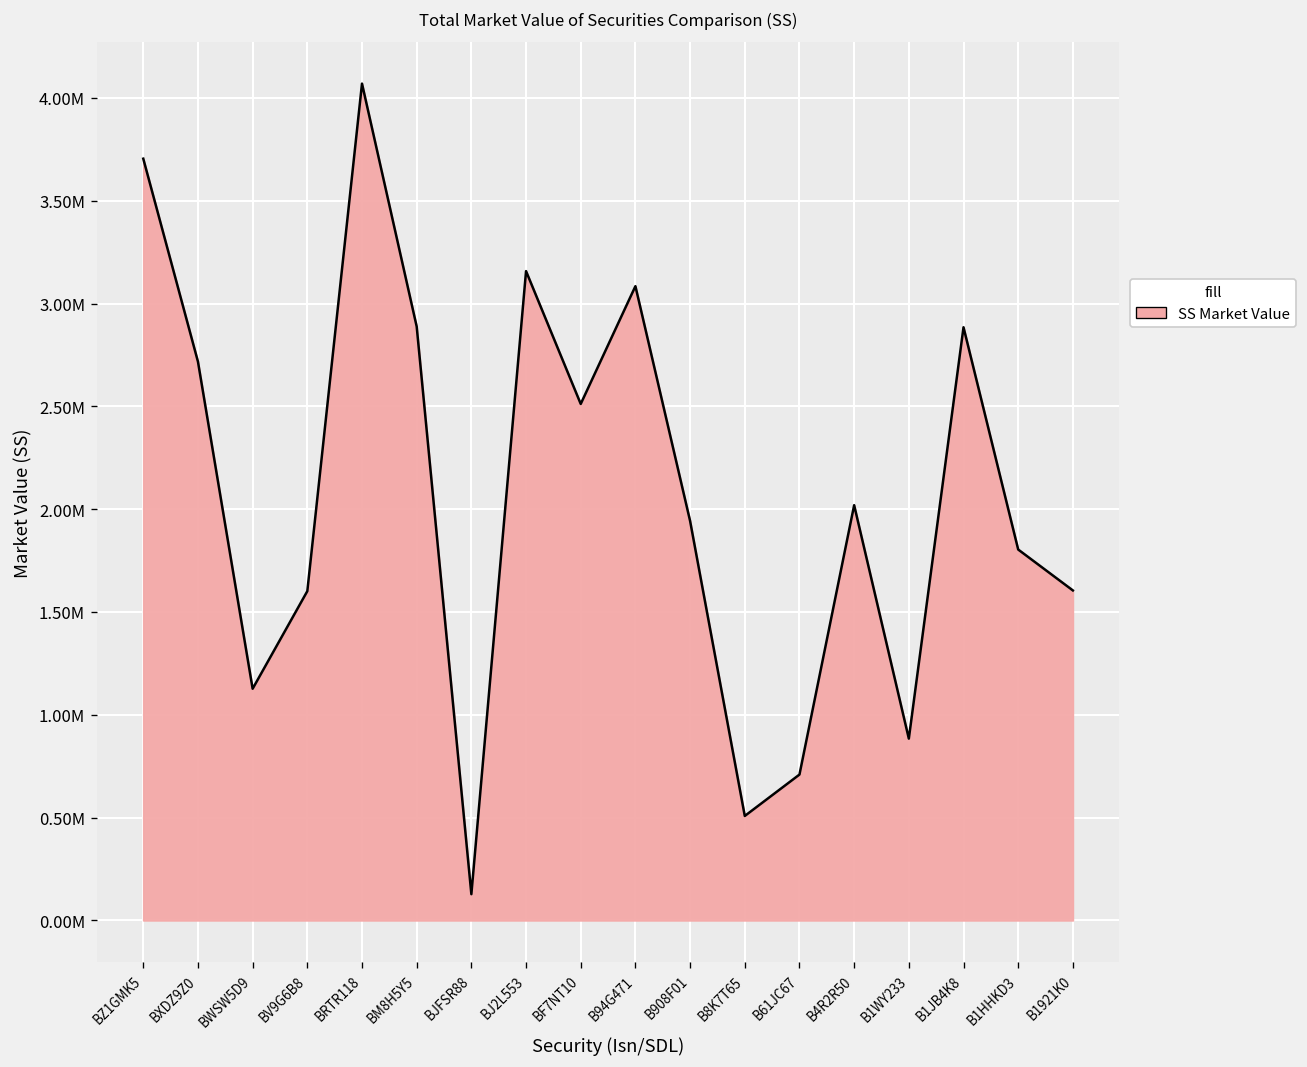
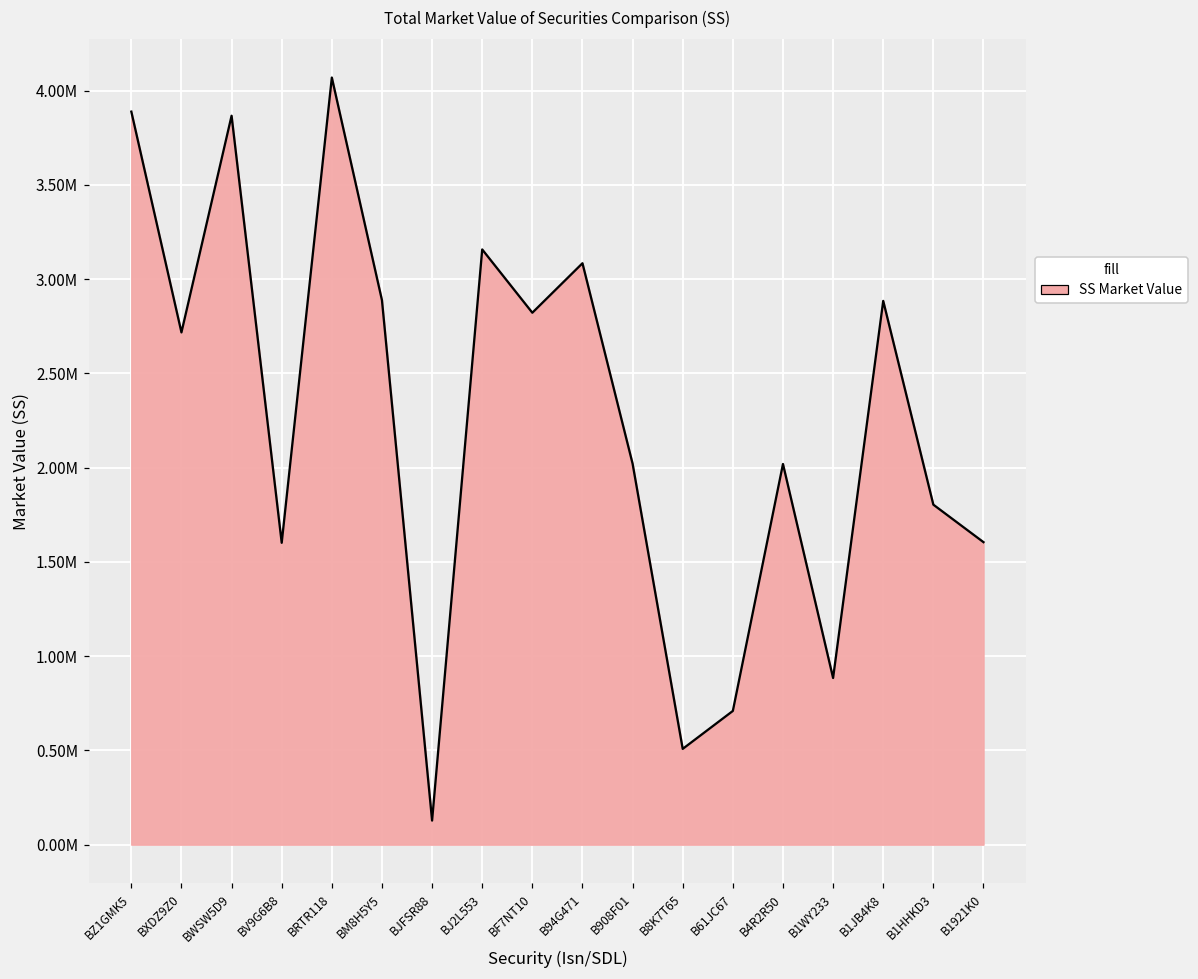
BZ1GMK5: 3700000 -> 3890000
BWSW5D9: 1130000 -> 3870000
BF7NT10: 2510000 -> 2820000
B908F01: 1940000 -> 2020000
